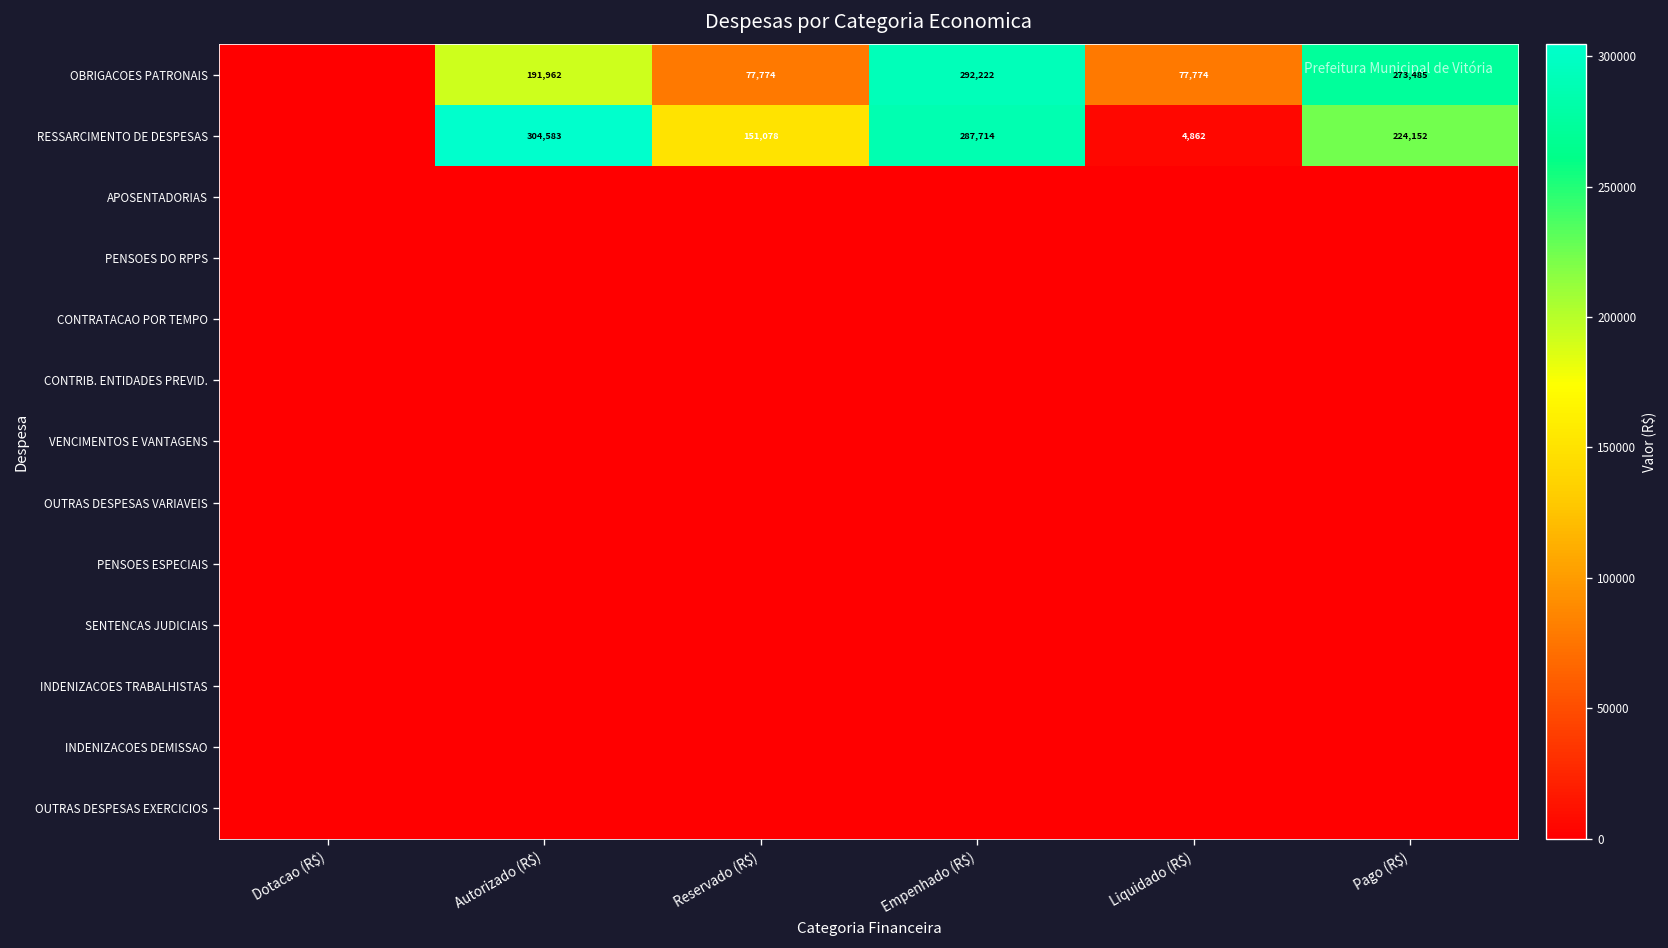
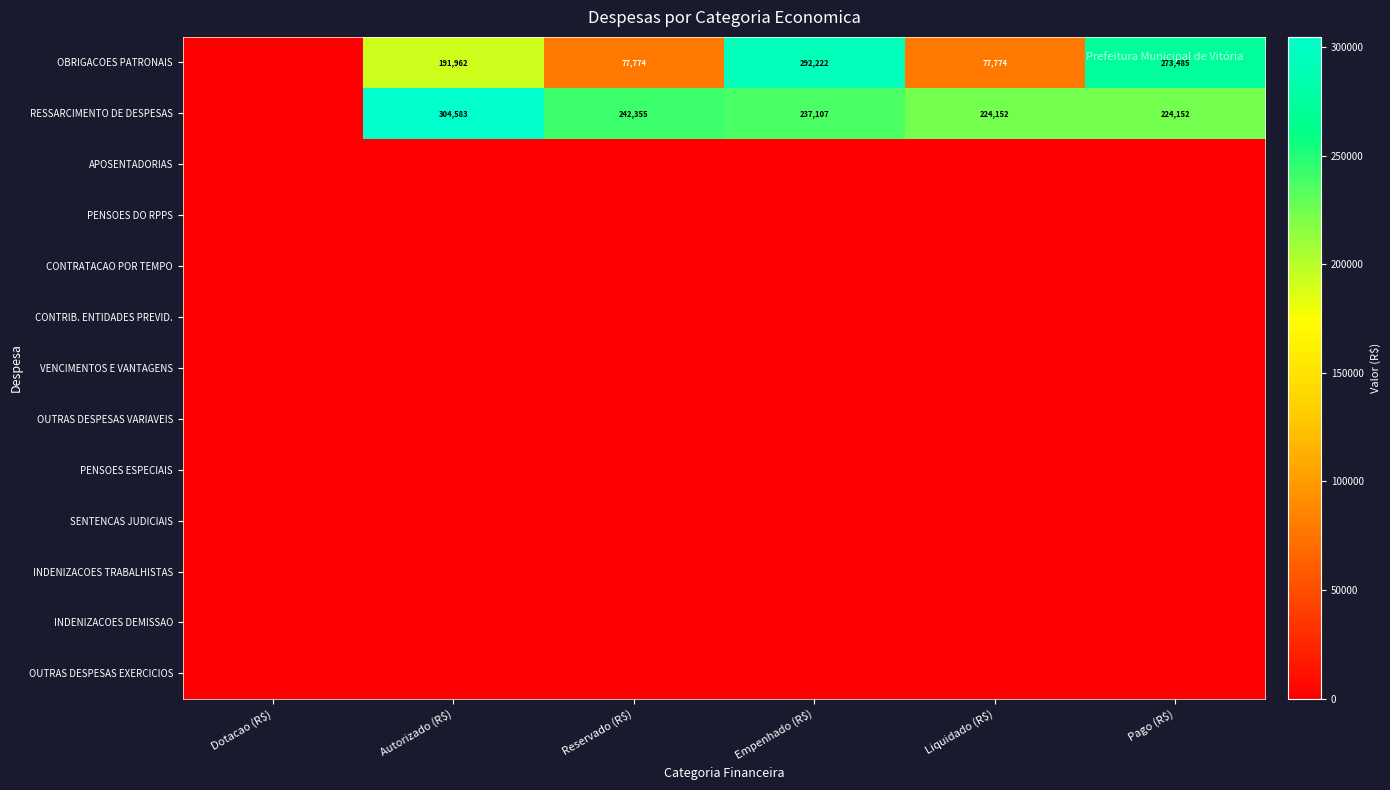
RESSARCIMENTO DE DESPESAS, Reservado (R$): 151,078 -> 242,355
RESSARCIMENTO DE DESPESAS, Empenhado (R$): 287,714 -> 237,107
RESSARCIMENTO DE DESPESAS, Liquidado (R$): 4,862 -> 224,152
